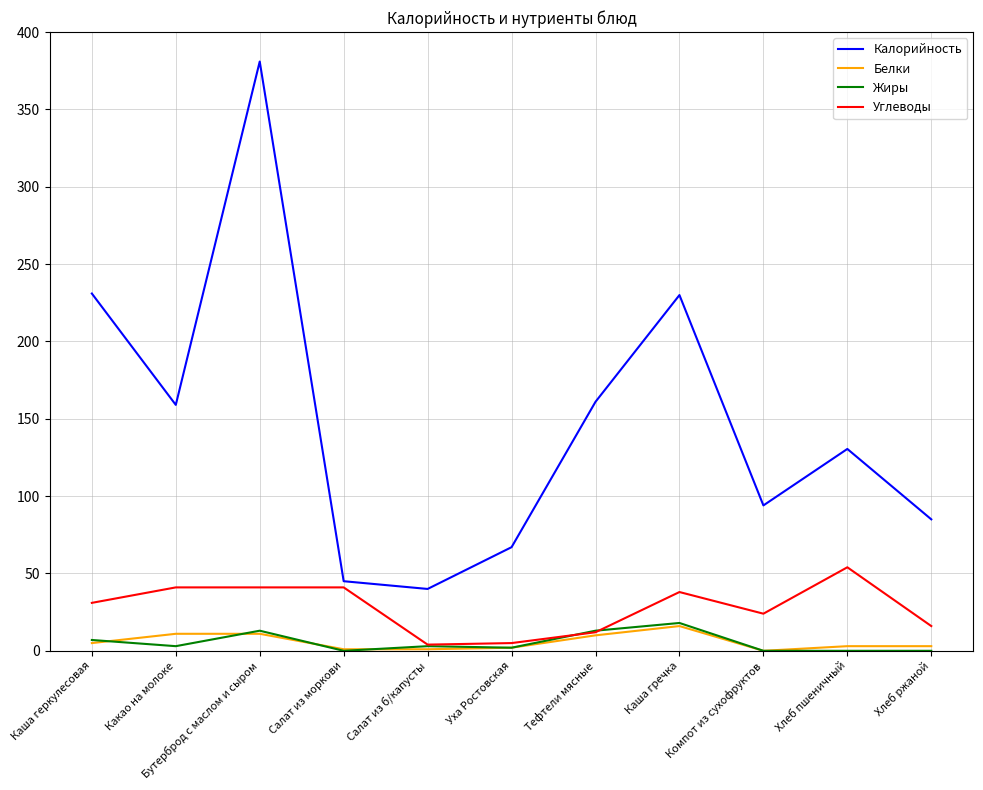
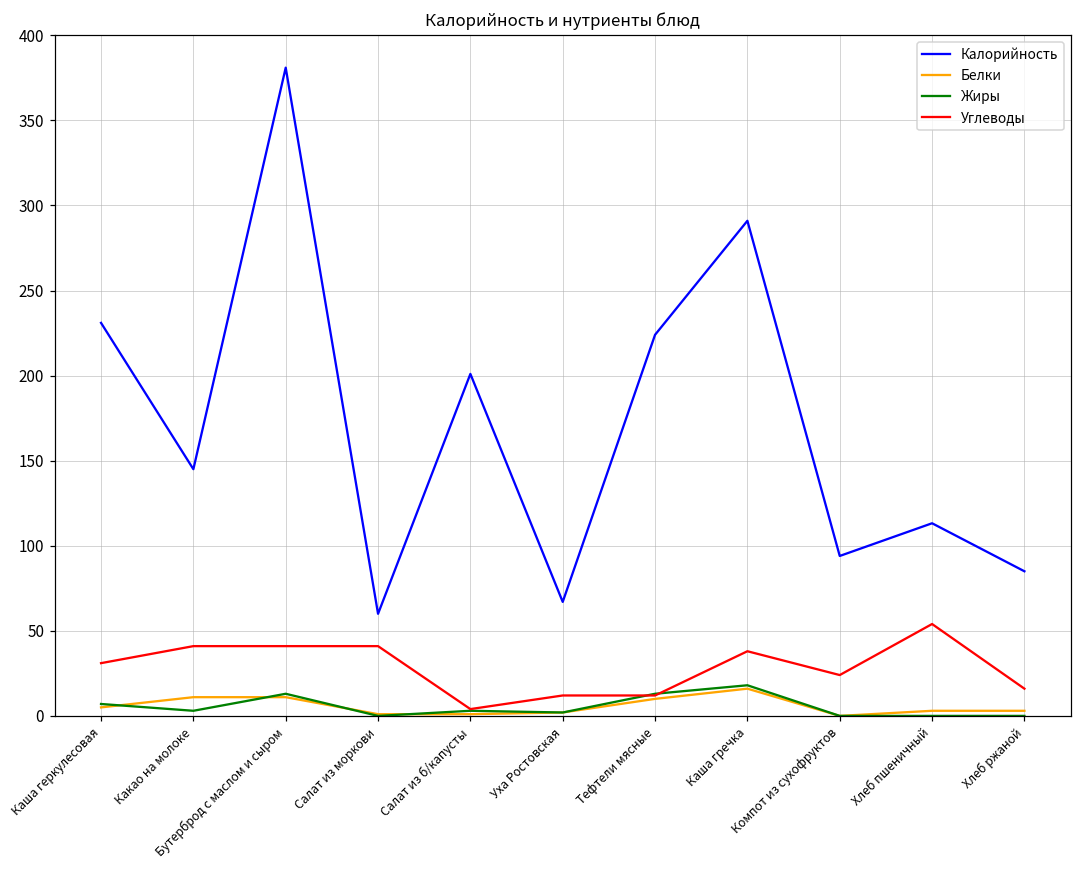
Калорийность, Какао на молоке: 159 -> 145
Калорийность, Салат из моркови: 45 -> 60
Калорийность, Салат из б/капусты: 40 -> 201
Углеводы, Уха Ростовская: 5 -> 12
Калорийность, Тефтели мясные: 161 -> 224
Калорийность, Каша гречка: 230 -> 291
Калорийность, Хлеб пшеничный: 131 -> 113
